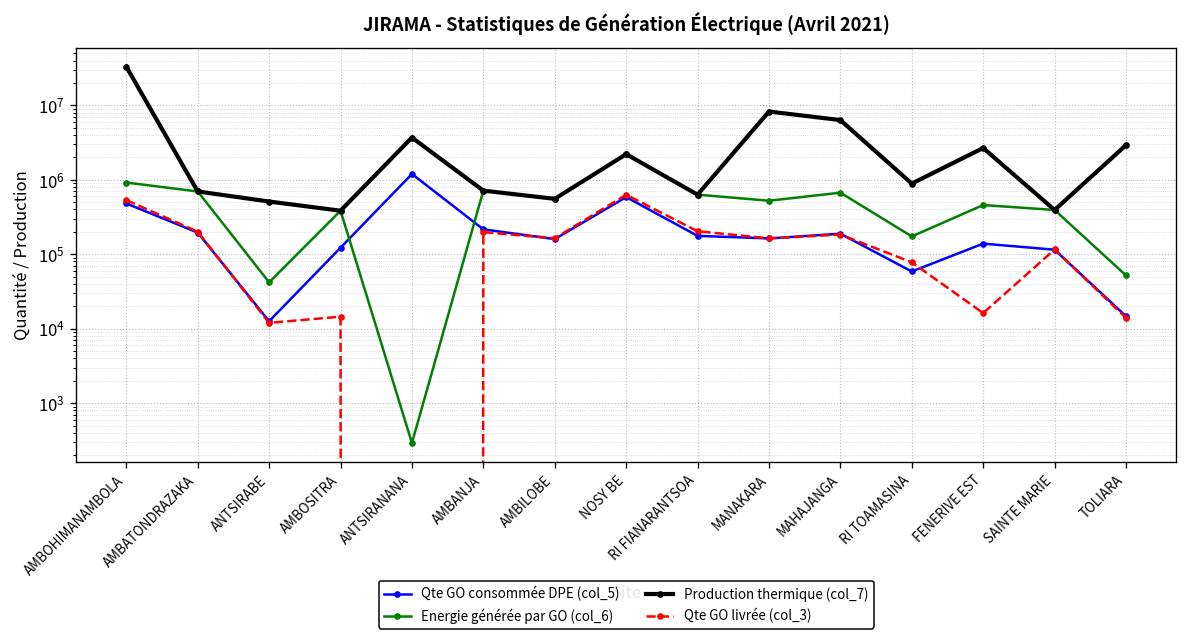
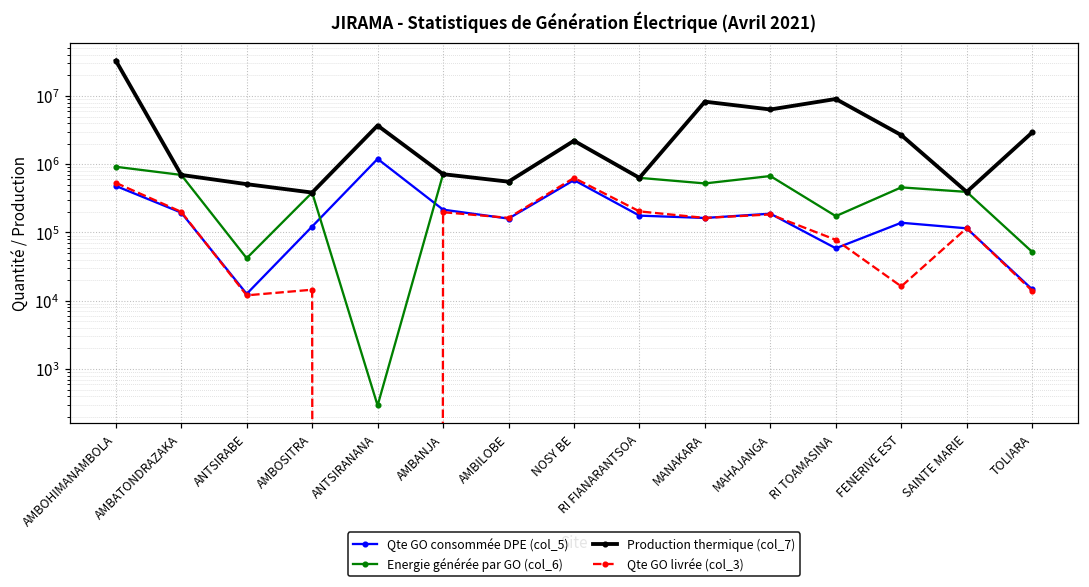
Production thermique (col_7), RI TOAMASINA: 900000 -> 9000000
